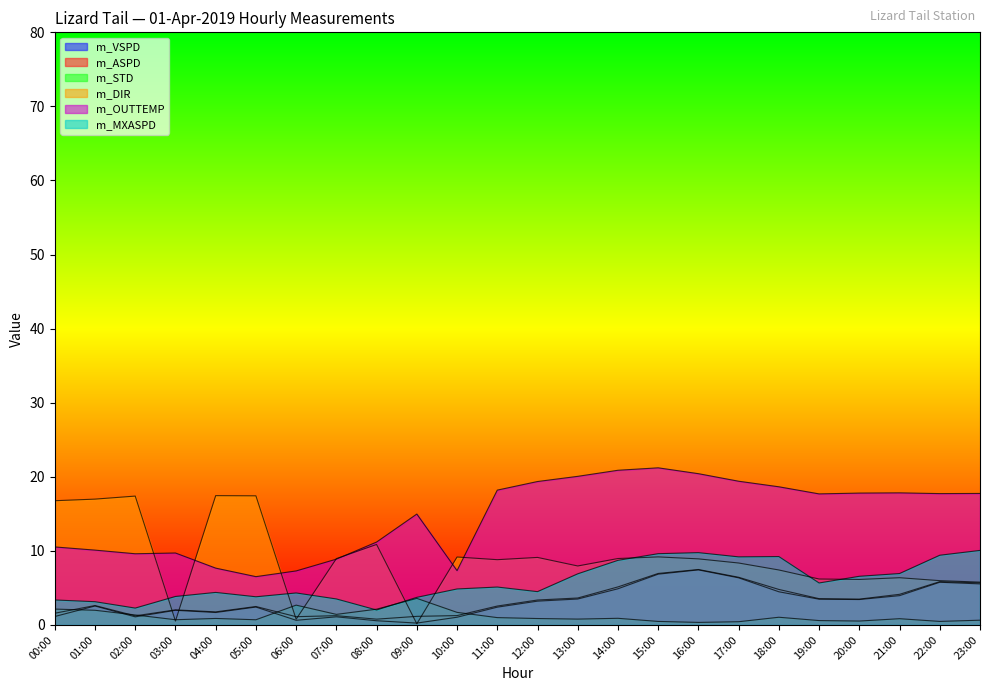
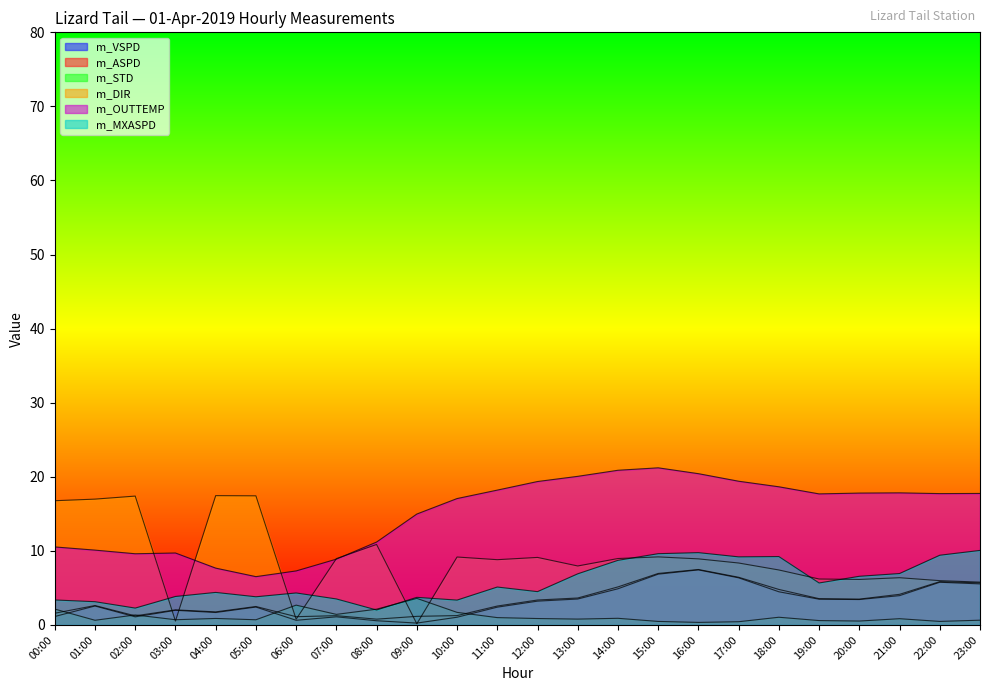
m_STD, 01:00: 2 -> 1
m_OUTTEMP, 10:00: 7 -> 17
m_MXASPD, 10:00: 5 -> 3
